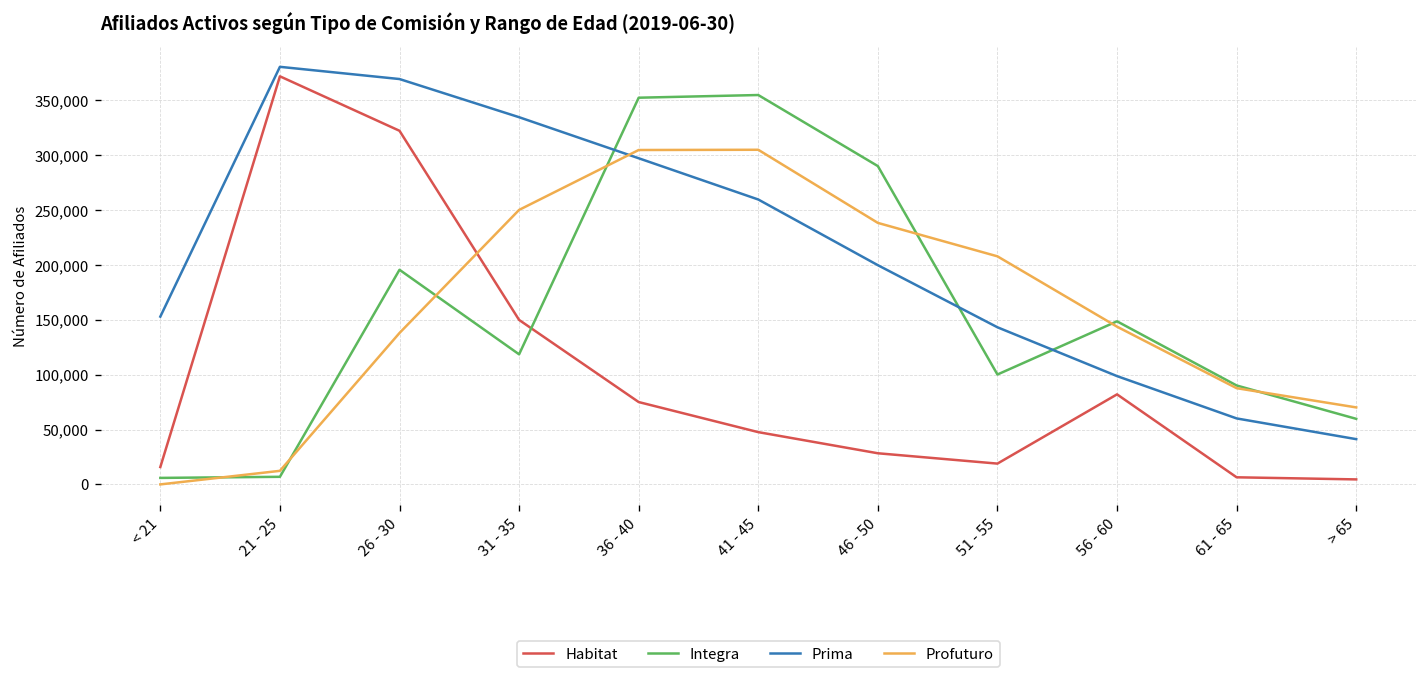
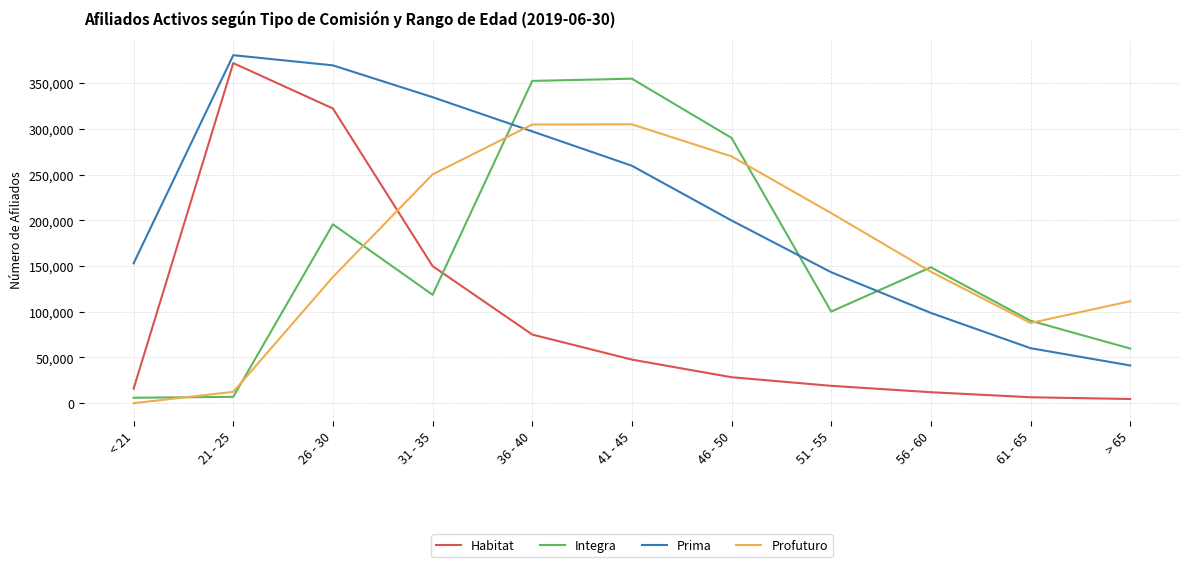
Profuturo, 46 - 50: 240,000 -> 270,000
Habitat, 56 - 60: 80,000 -> 10,000
Profuturo, > 65: 70,000 -> 110,000
